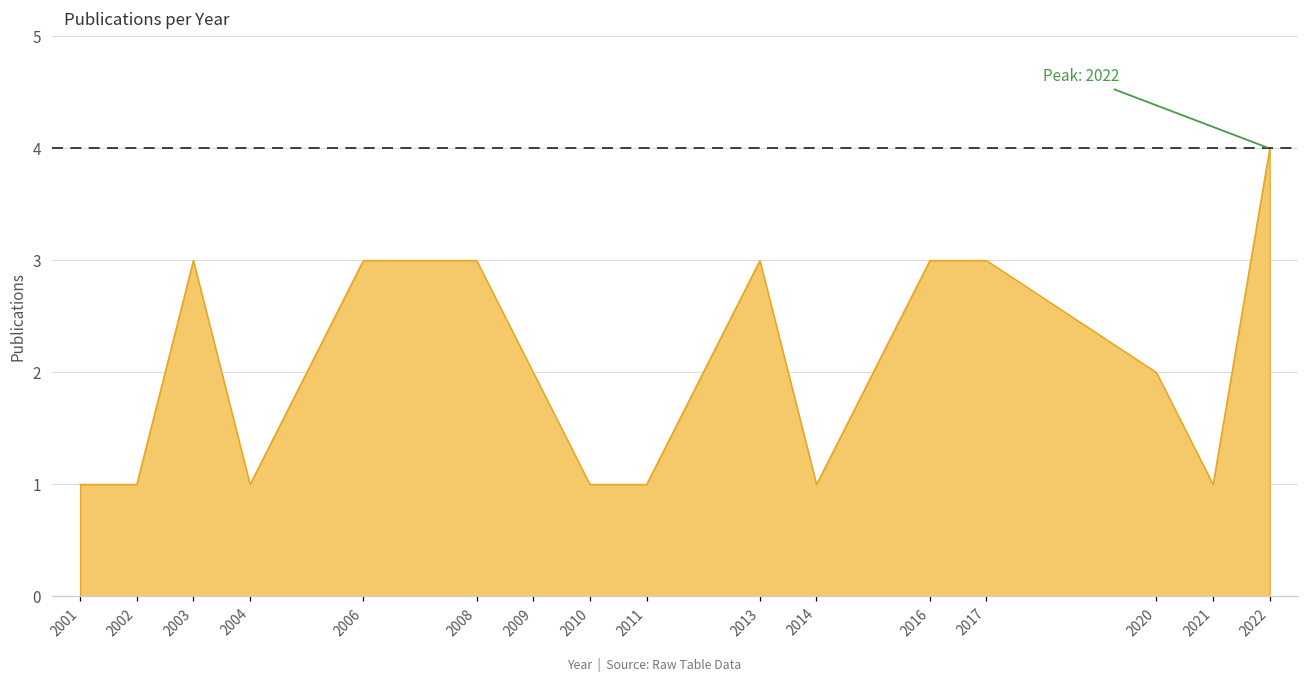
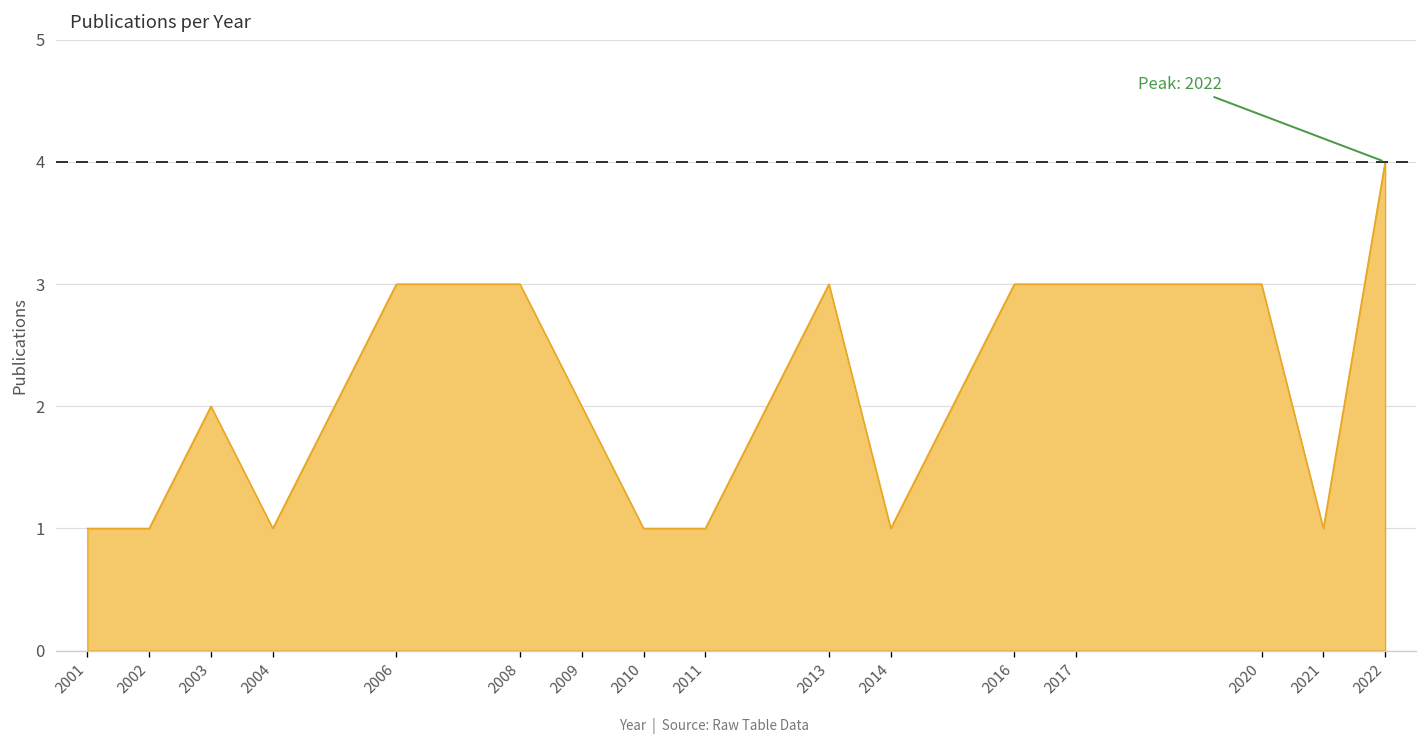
2003: 3 -> 2
2020: 2 -> 3
